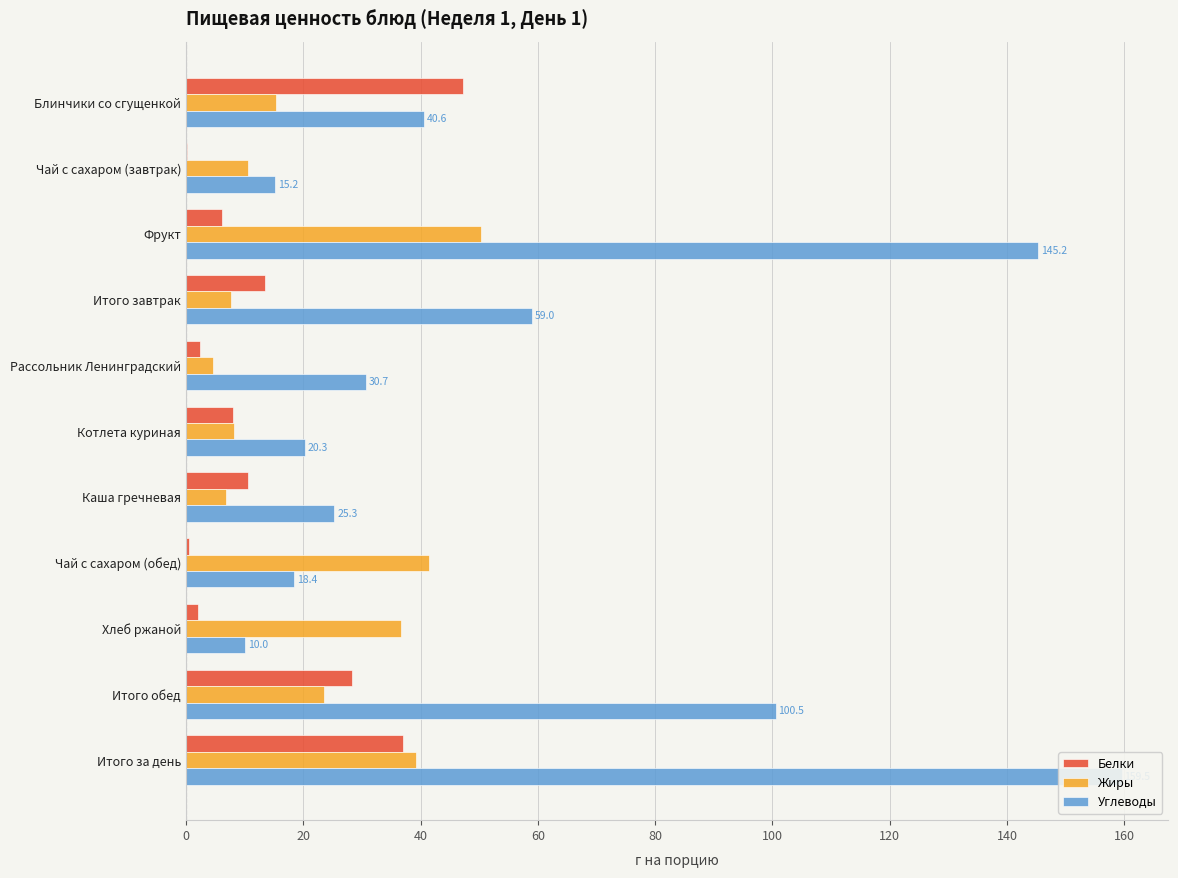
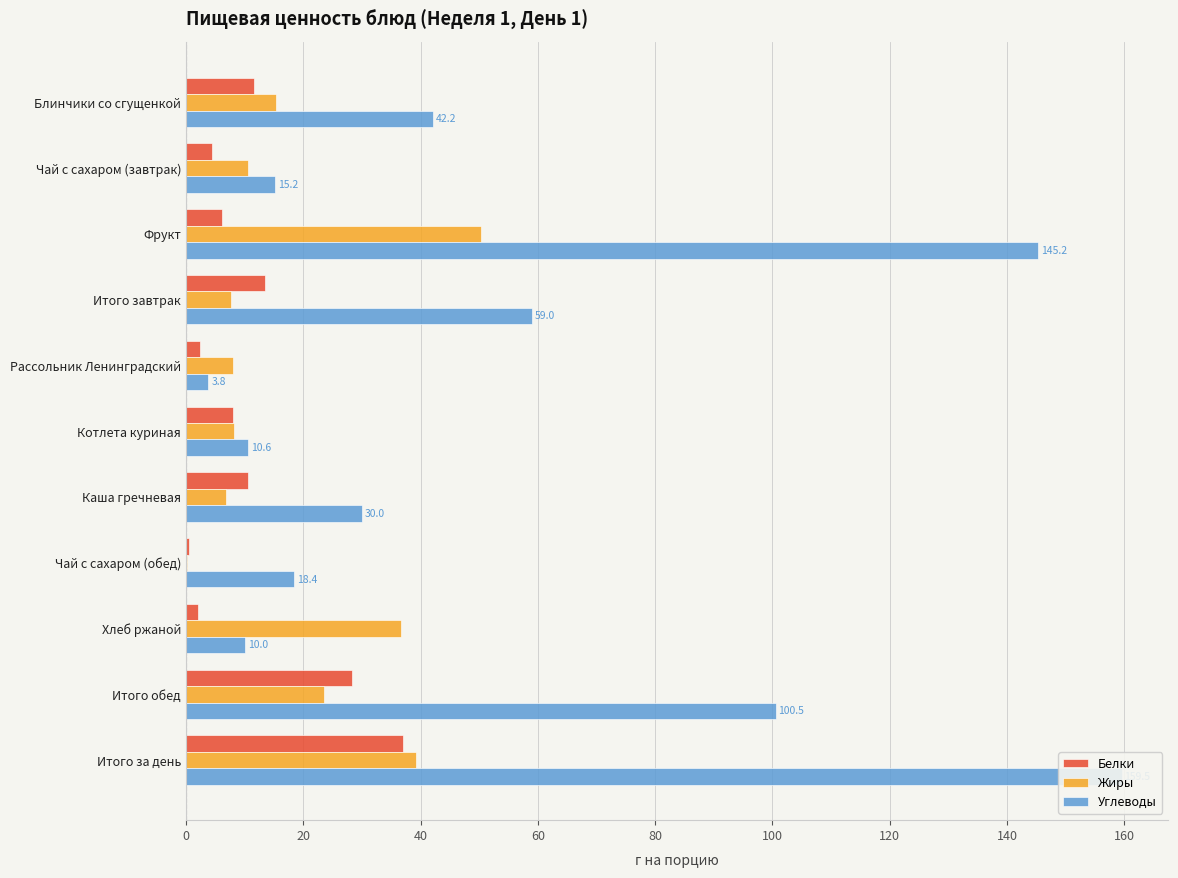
Белки, Блинчики со сгущенкой: 47 -> 12
Углеводы, Блинчики со сгущенкой: 40.6 -> 42.2
Белки, Чай с сахаром (завтрак): 0 -> 4
Жиры, Рассольник Ленинградский: 5 -> 8
Углеводы, Рассольник Ленинградский: 30.7 -> 3.8
Углеводы, Котлета куриная: 20.3 -> 10.6
Углеводы, Каша гречневая: 25.3 -> 30.0
Жиры, Чай с сахаром (обед): 42 -> 0
